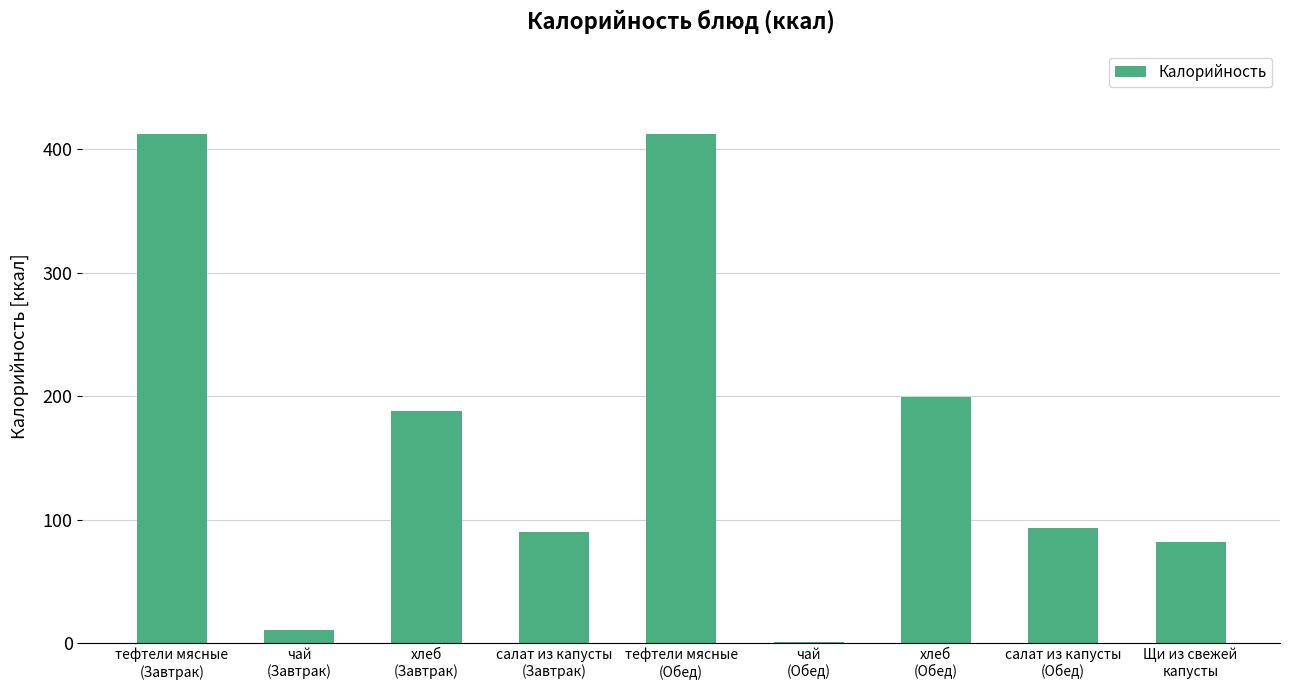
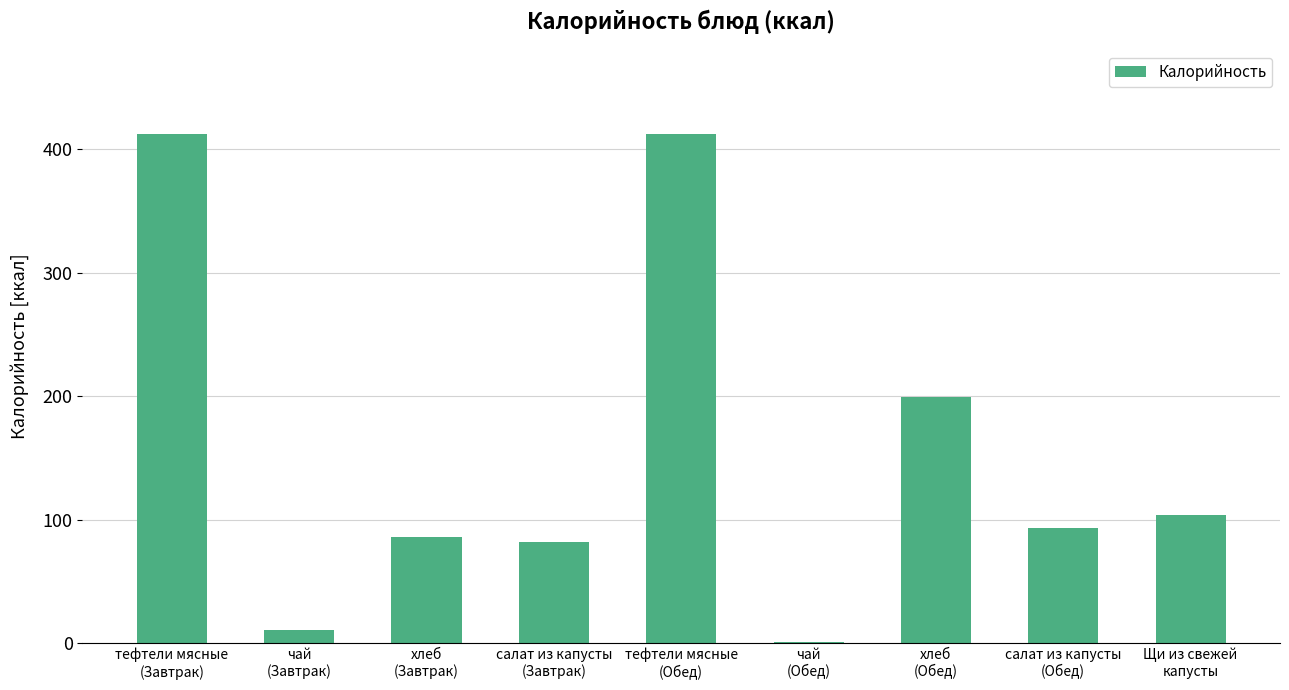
хлеб (Завтрак): 188 -> 86
салат из капусты (Завтрак): 90 -> 82
Щи из свежей капусты: 82 -> 104
